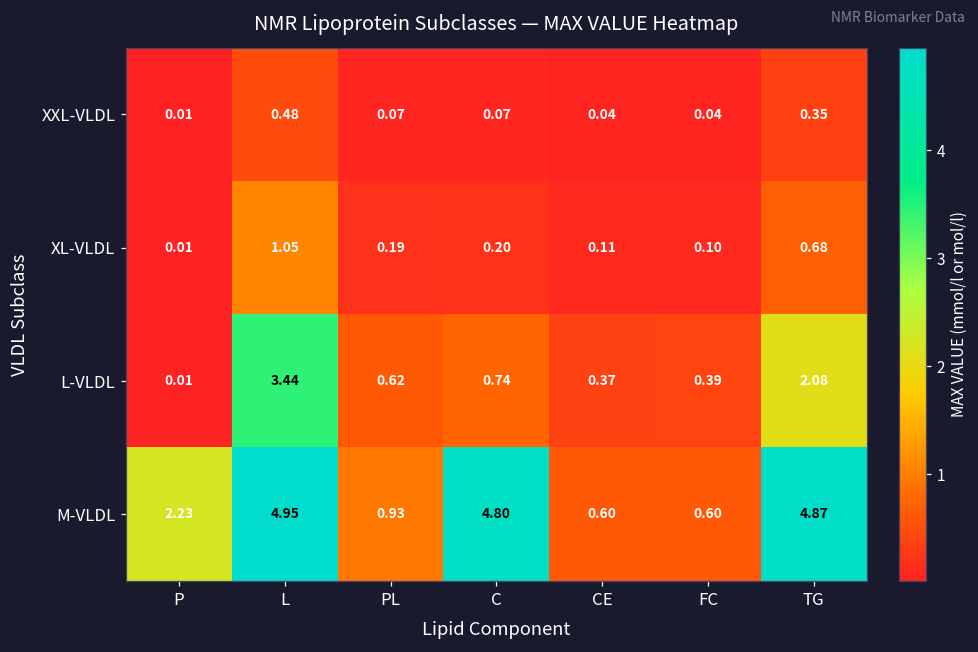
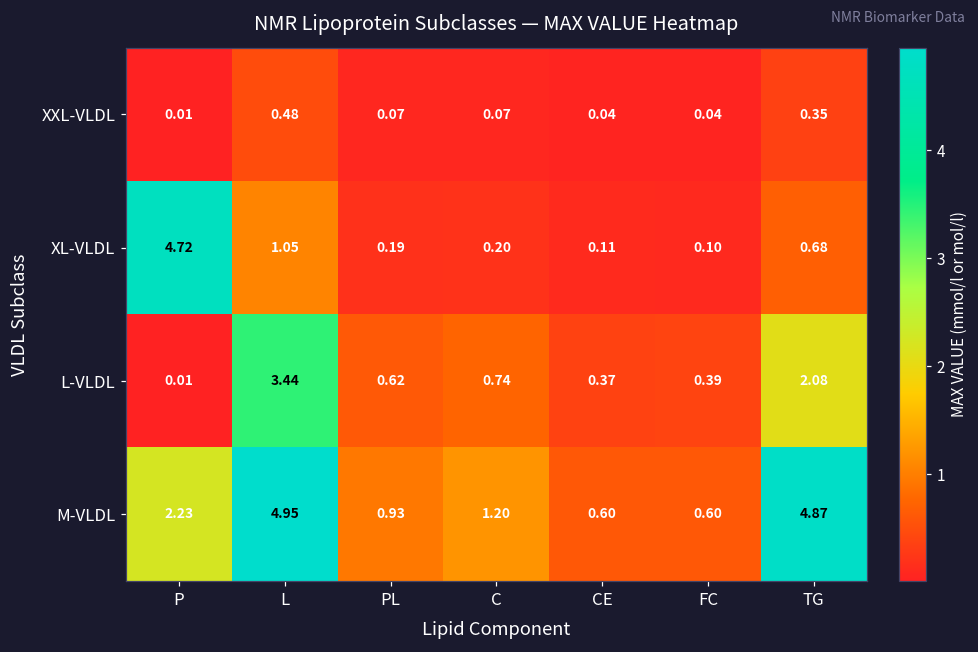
XL-VLDL, P: 0.01 -> 4.72
M-VLDL, C: 4.80 -> 1.20
